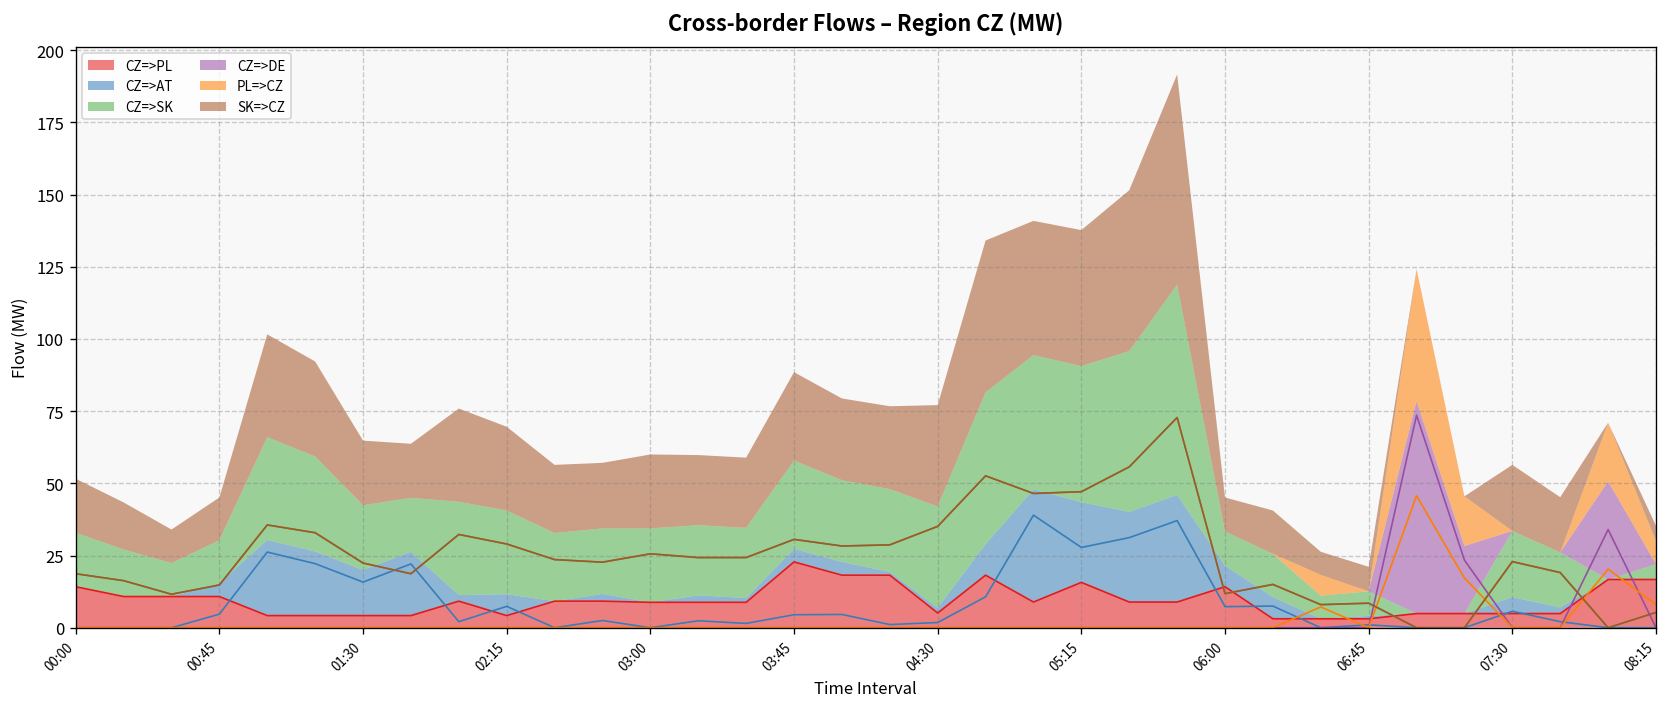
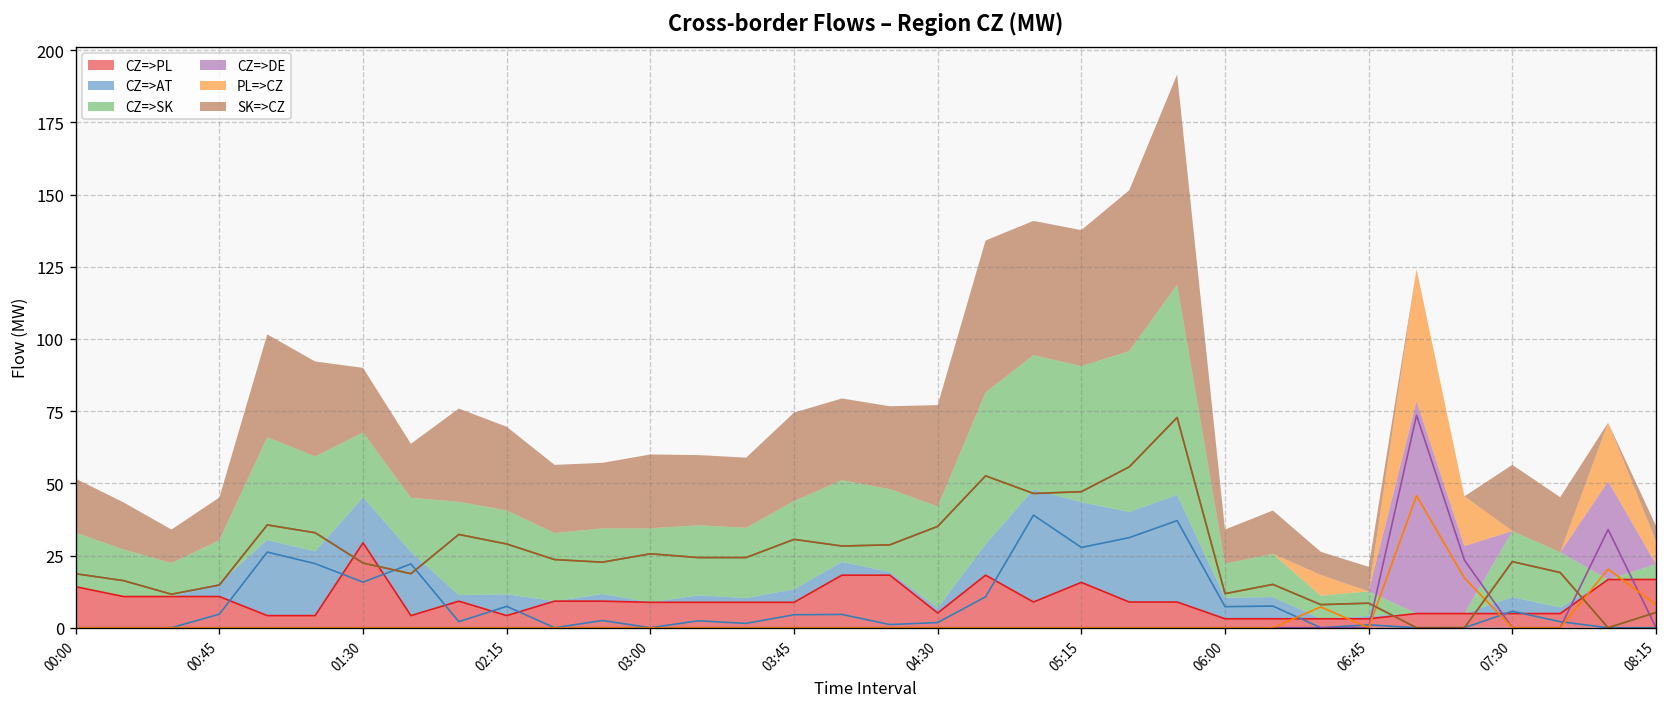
CZ=>PL, 01:30: 4 -> 29
CZ=>PL, 03:45: 23 -> 9
CZ=>PL, 06:00: 14 -> 3
